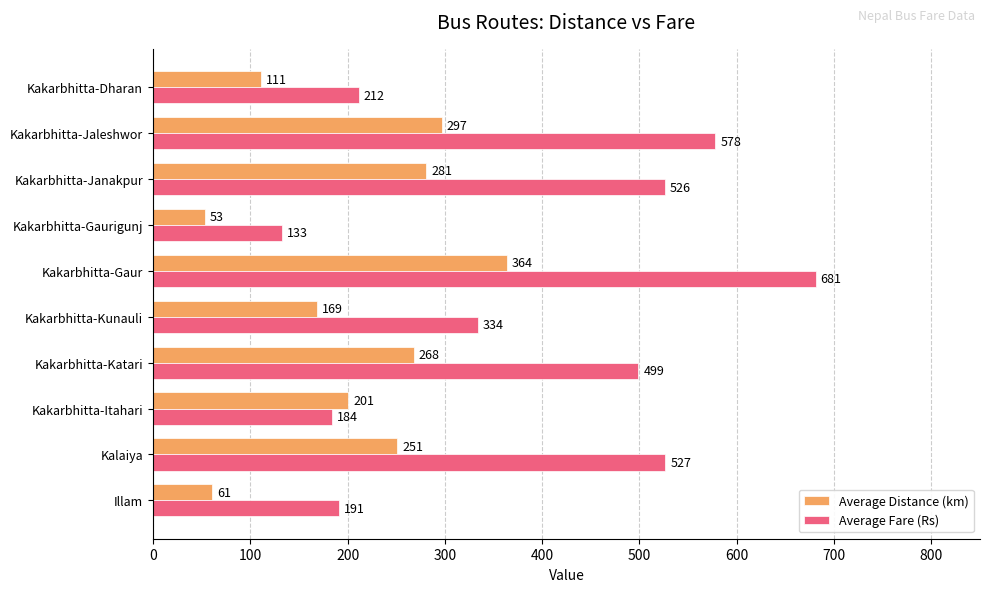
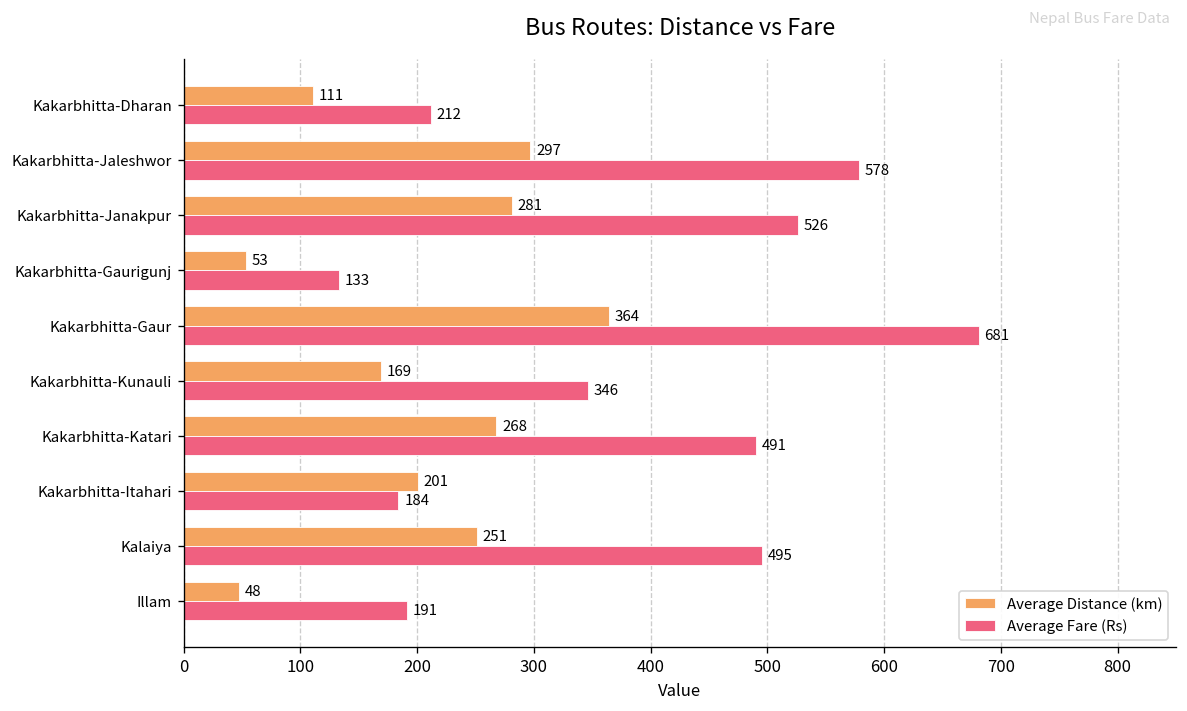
Average Fare (Rs), Kakarbhitta-Kunauli: 334 -> 346
Average Fare (Rs), Kakarbhitta-Katari: 499 -> 491
Average Fare (Rs), Kalaiya: 527 -> 495
Average Distance (km), Illam: 61 -> 48
